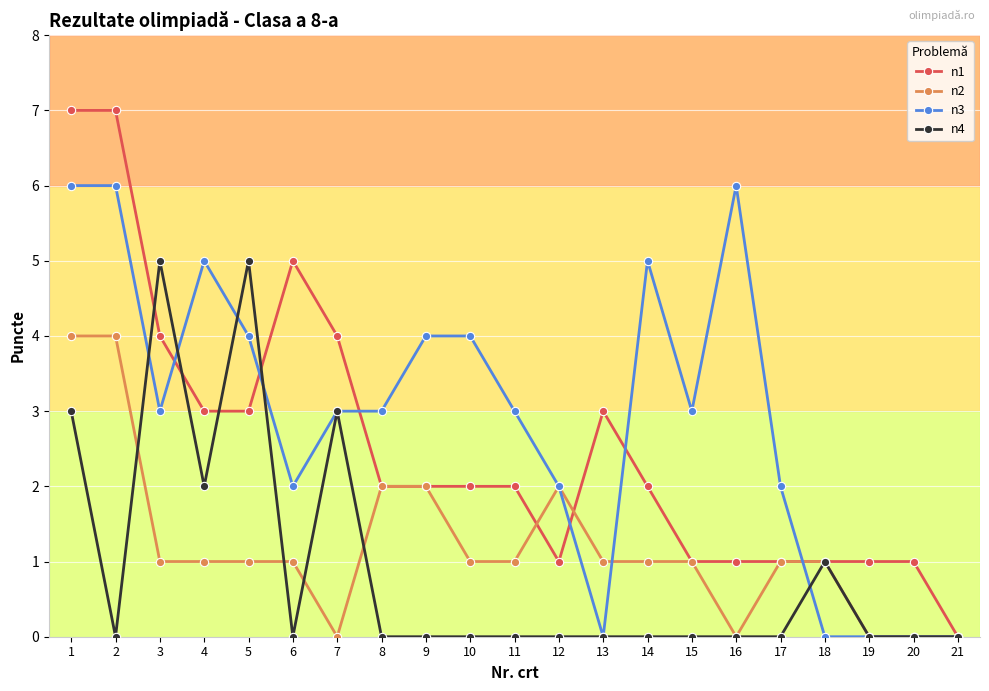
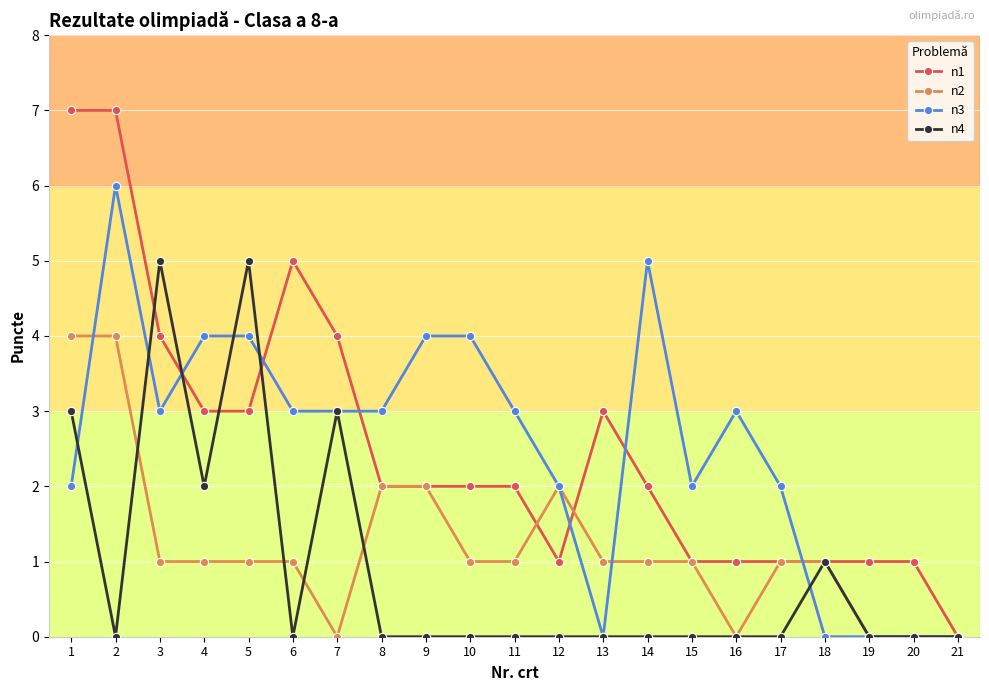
n3, 1: 6 -> 2
n3, 4: 5 -> 4
n3, 6: 2 -> 3
n3, 15: 3 -> 2
n3, 16: 6 -> 3
